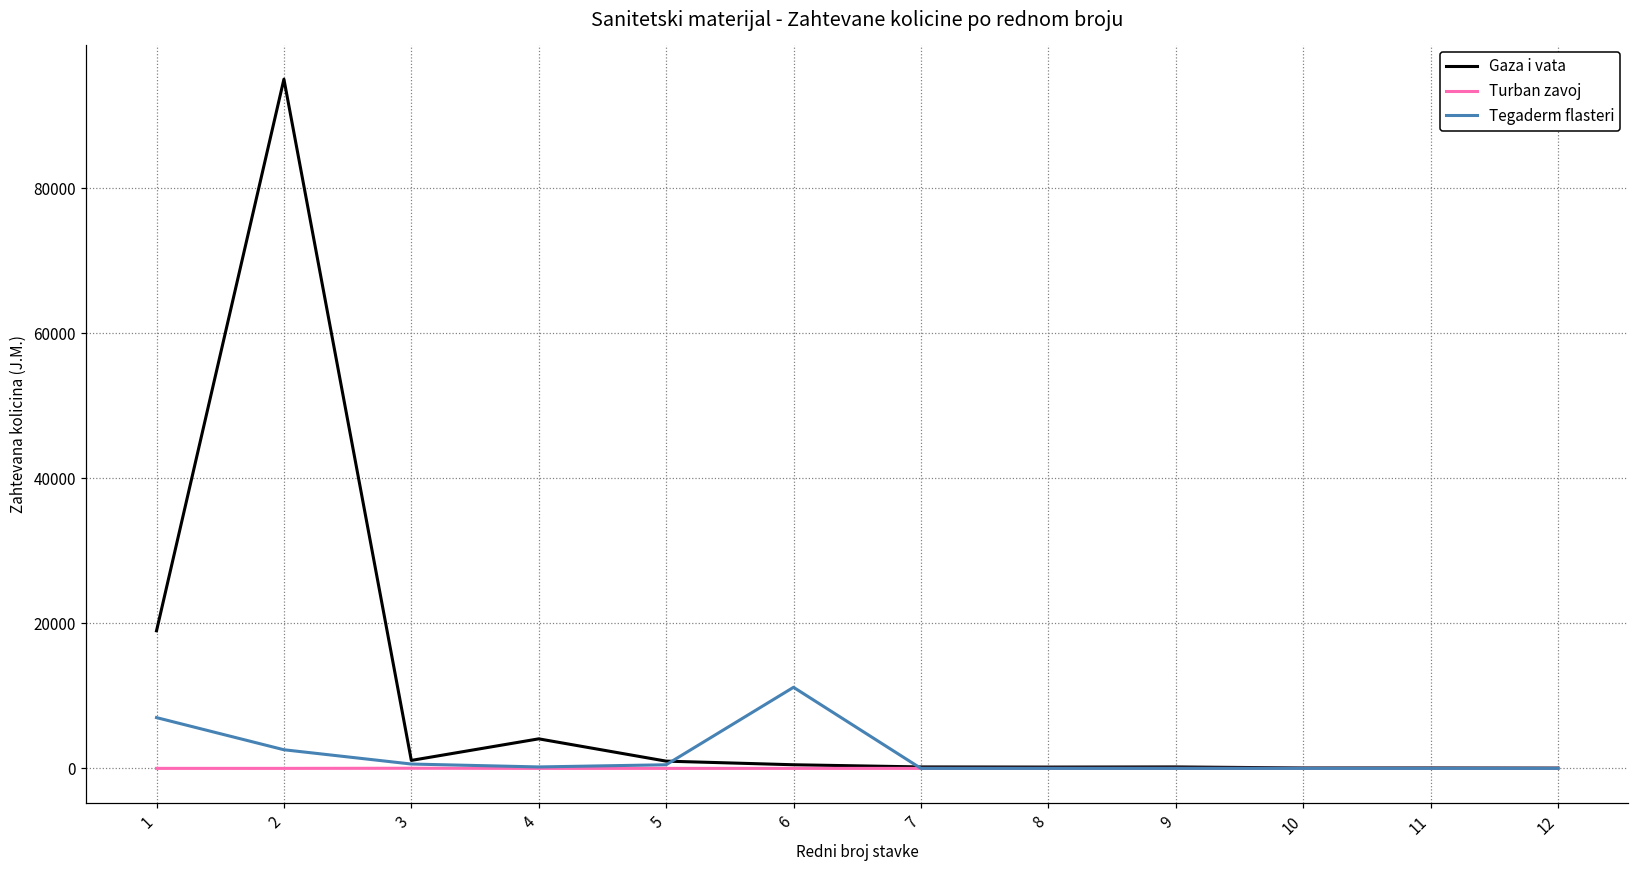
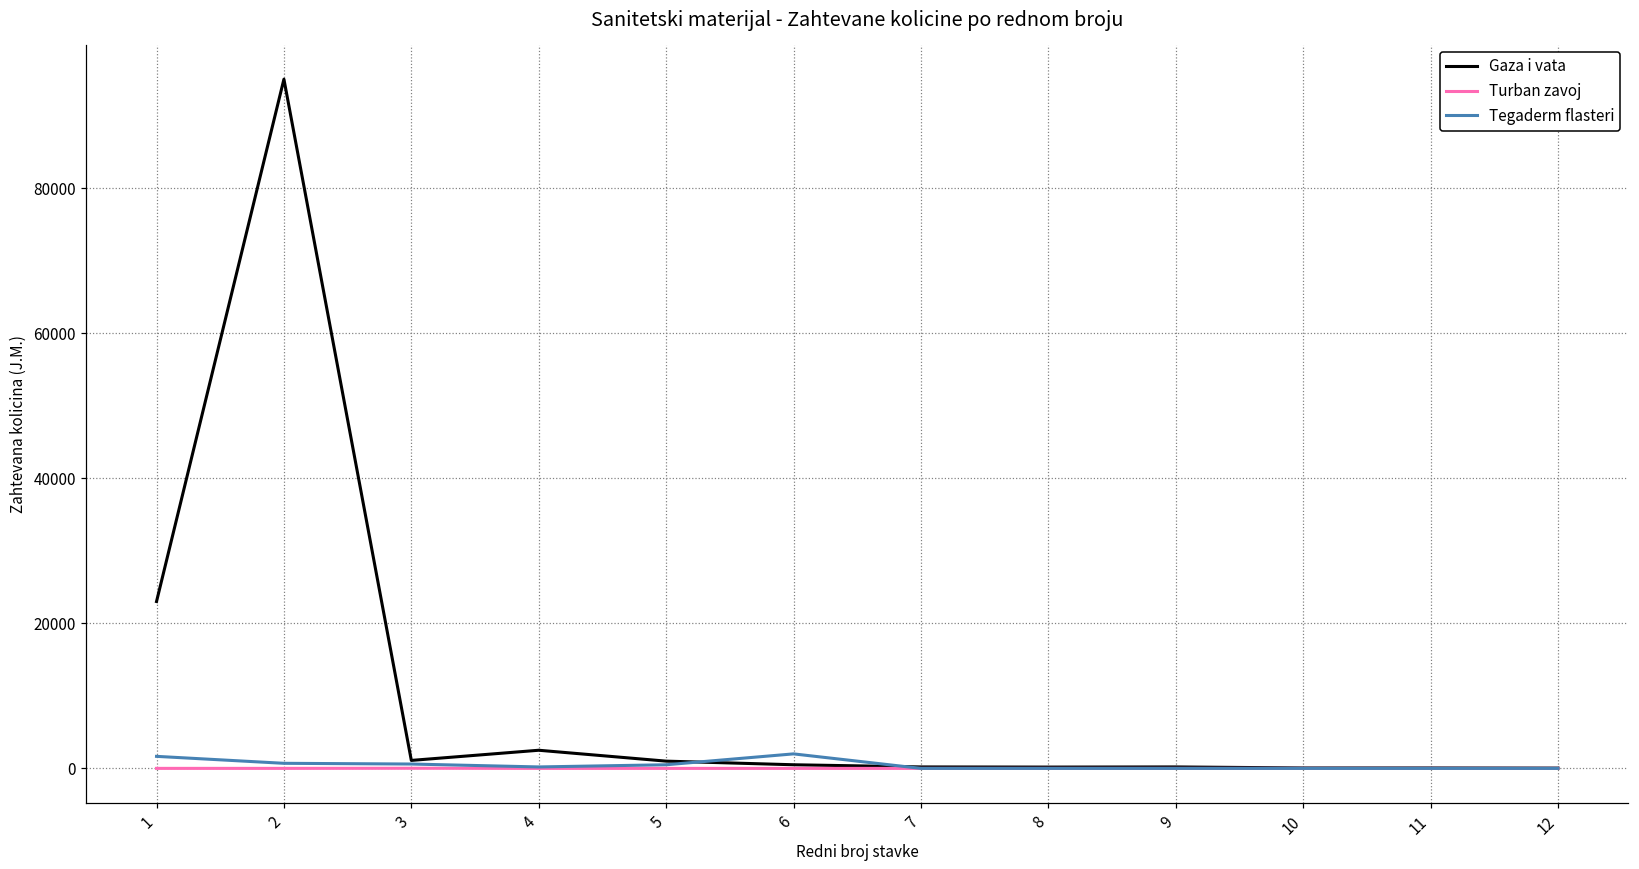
Gaza i vata, 1: 19000 -> 23000
Tegaderm flasteri, 1: 7000 -> 2000
Tegaderm flasteri, 2: 3000 -> 1000
Gaza i vata, 4: 4000 -> 3000
Tegaderm flasteri, 6: 11000 -> 2000
